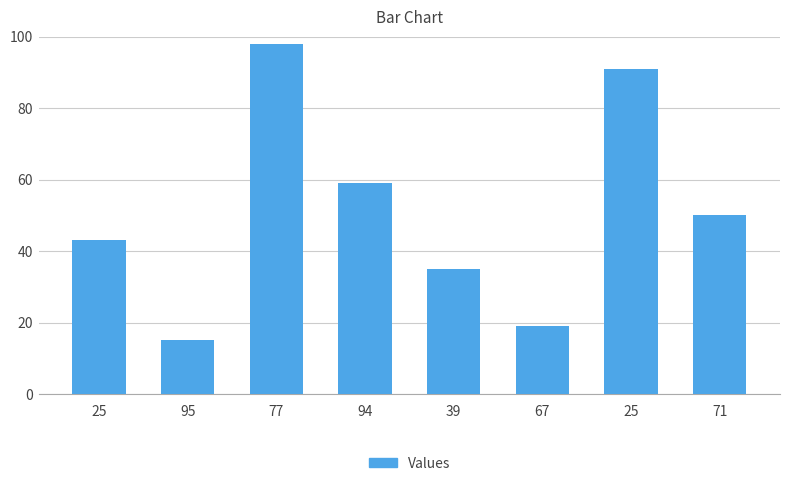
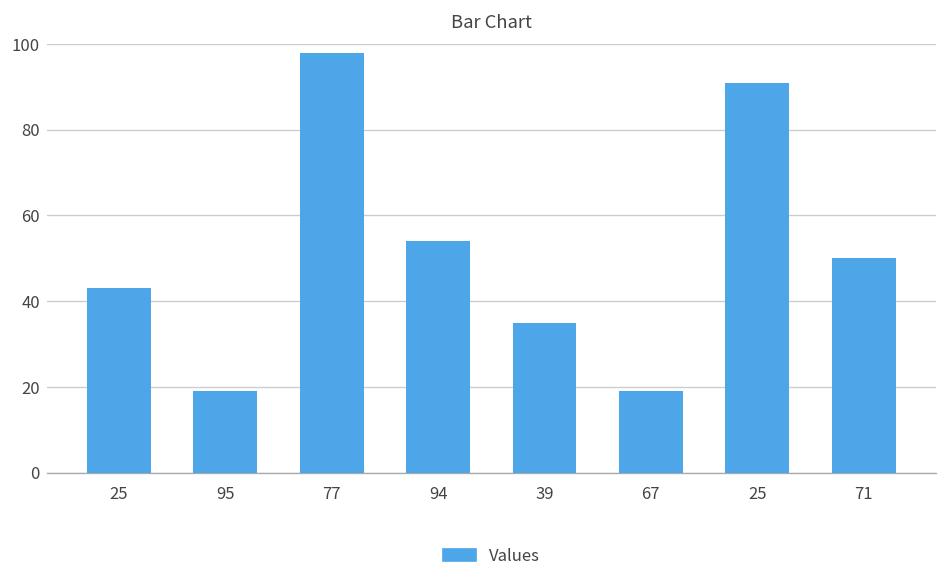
95: 15 -> 19
94: 59 -> 54
